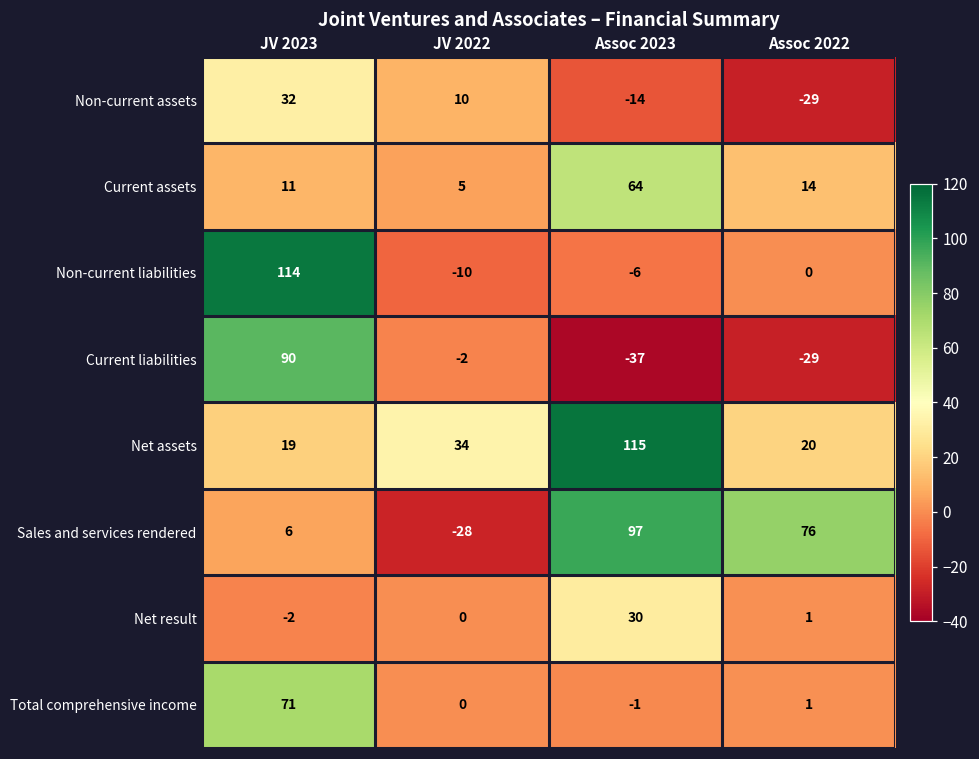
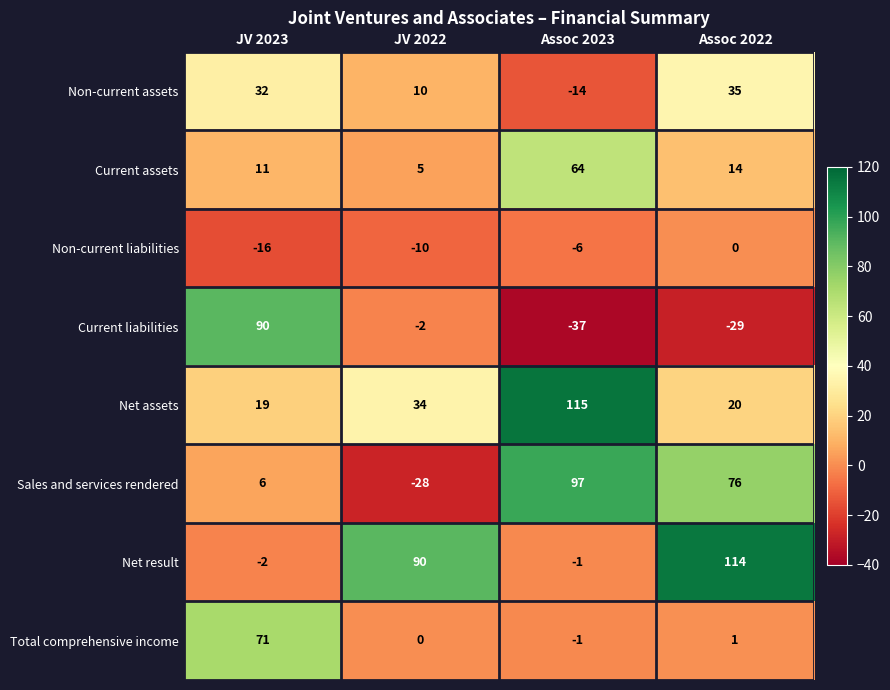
Non-current assets, Assoc 2022: -29 -> 35
Non-current liabilities, JV 2023: 114 -> -16
Net result, JV 2022: 0 -> 90
Net result, Assoc 2023: 30 -> -1
Net result, Assoc 2022: 1 -> 114
